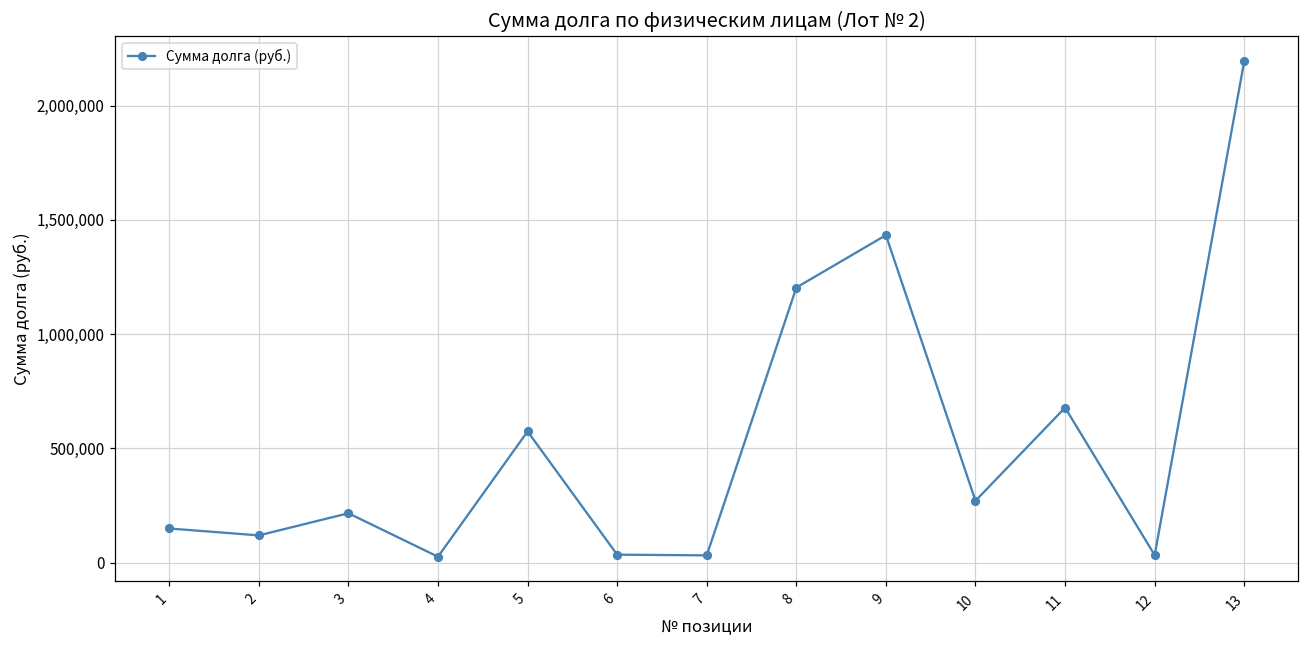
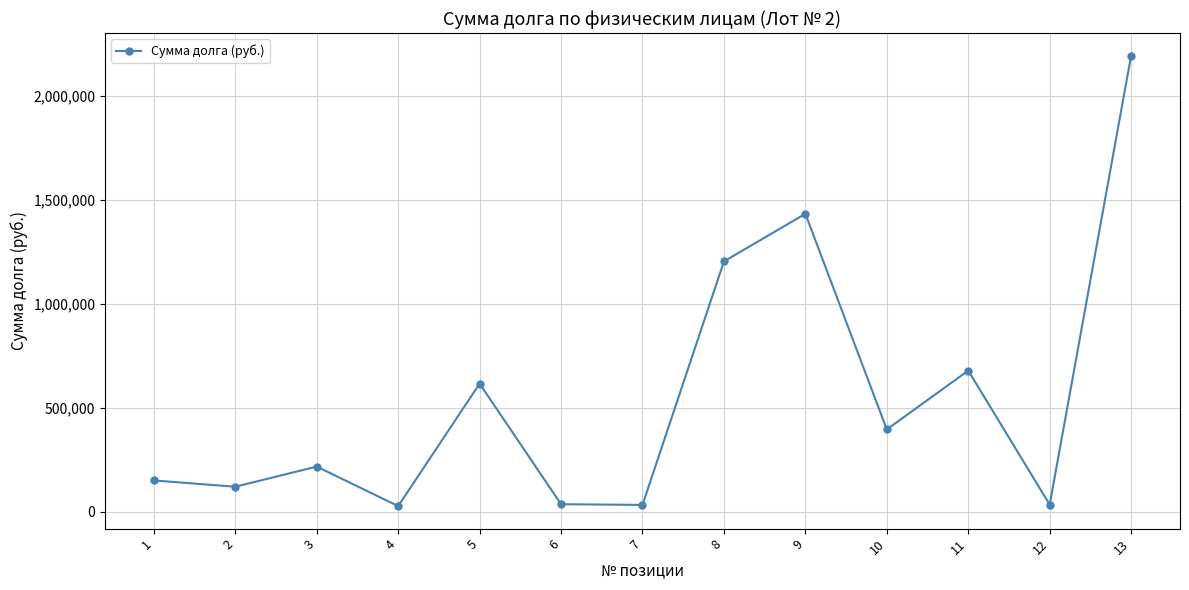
5: 570,000 -> 620,000
10: 270,000 -> 400,000
